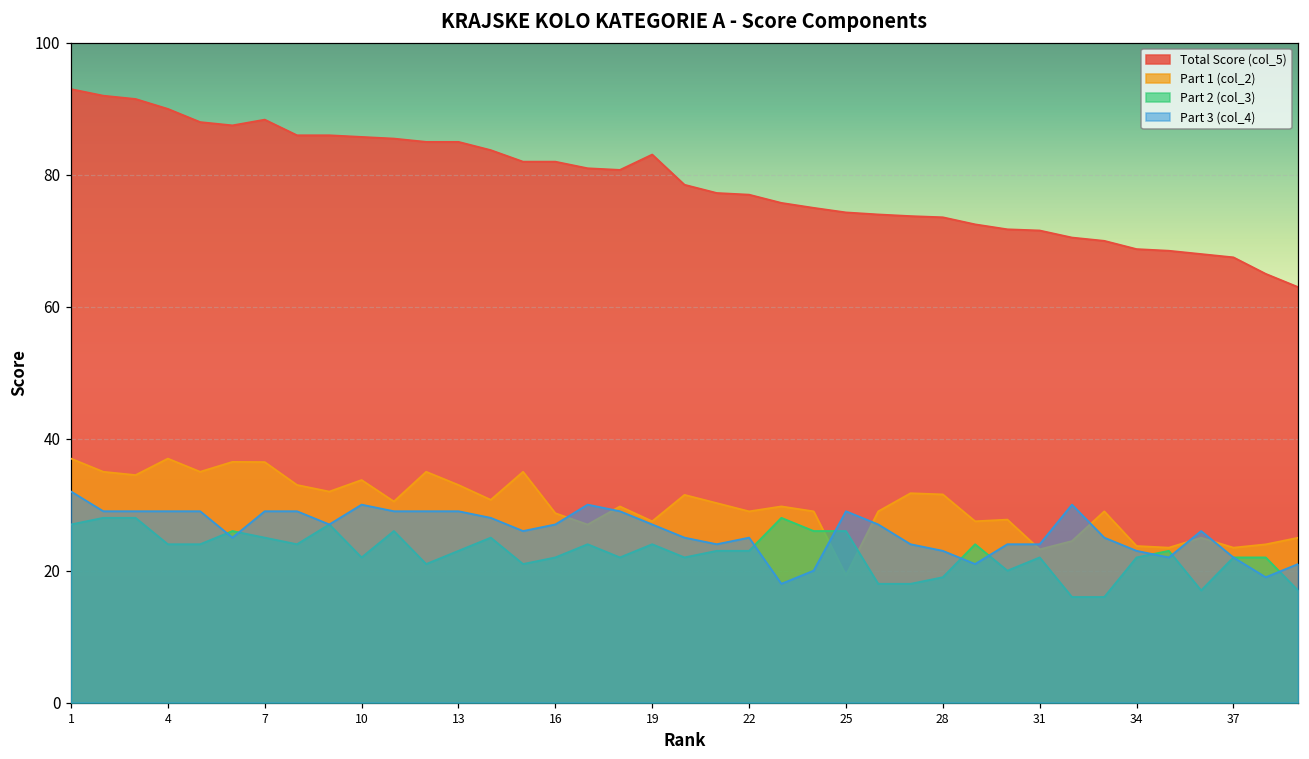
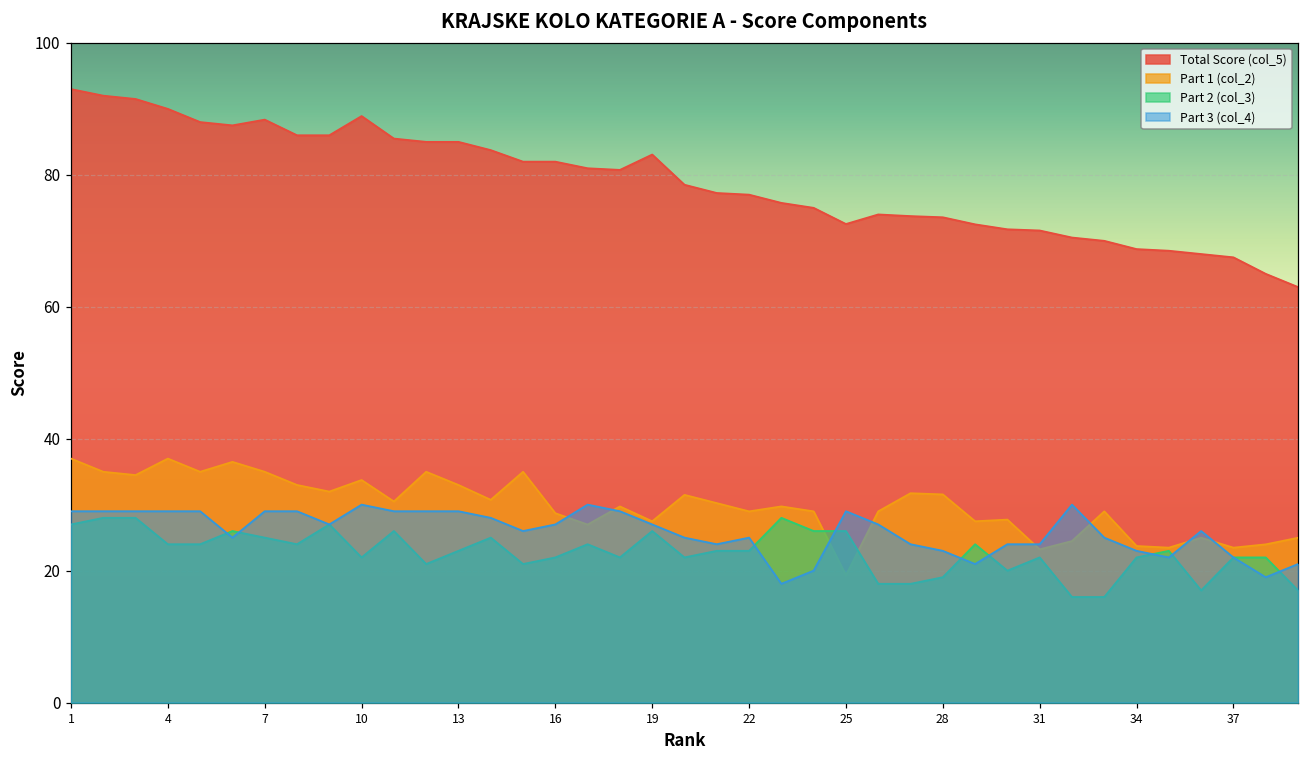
Part 3 (col_4), 1: 32 -> 29
Part 1 (col_2), 7: 36 -> 35
Total Score (col_5), 10: 86 -> 89
Part 2 (col_3), 19: 24 -> 26
Total Score (col_5), 25: 74 -> 73
